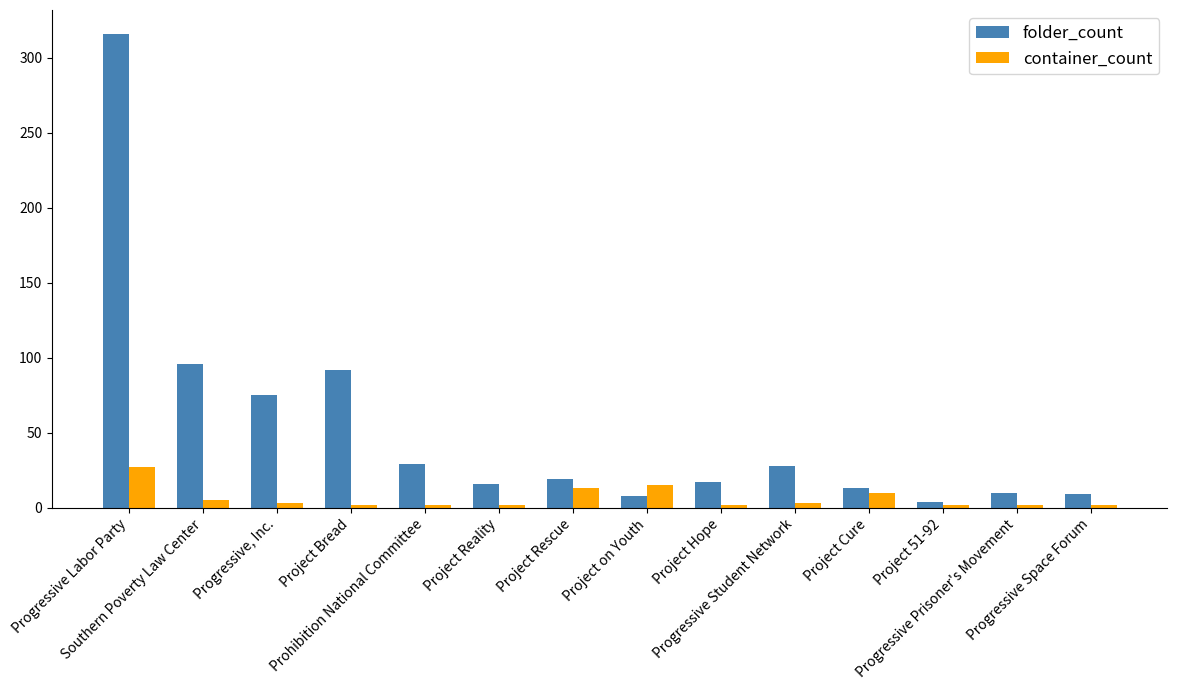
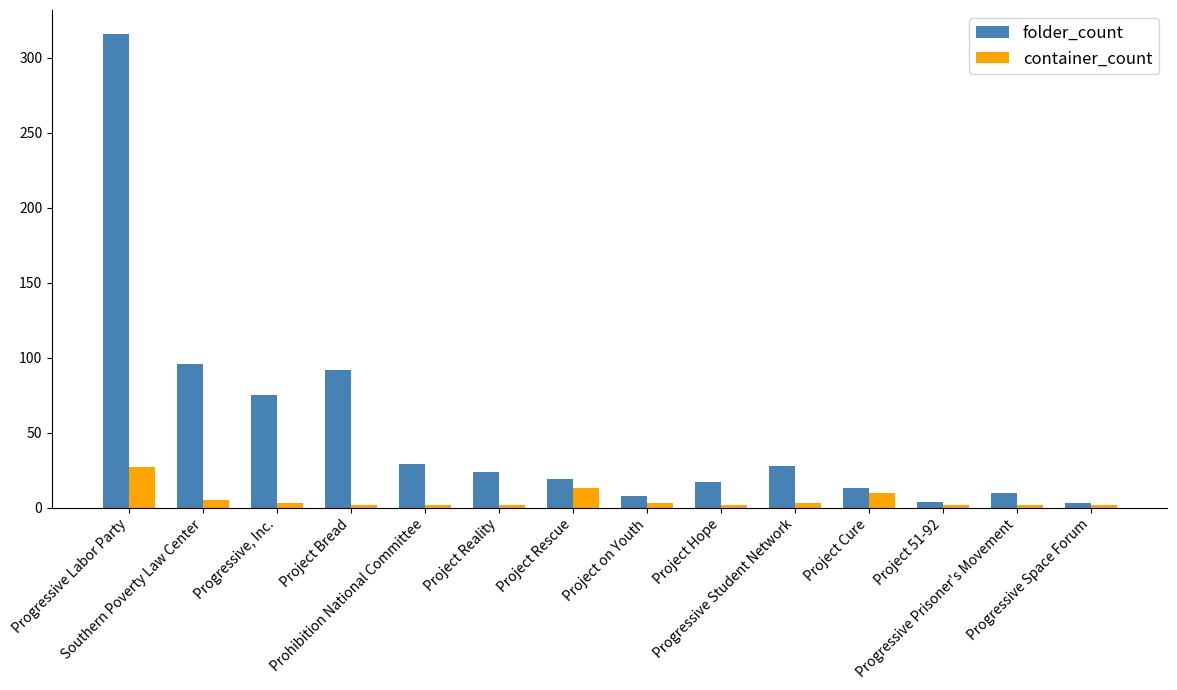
folder_count, Project Reality: 16 -> 24
container_count, Project on Youth: 15 -> 3
folder_count, Progressive Space Forum: 9 -> 3
